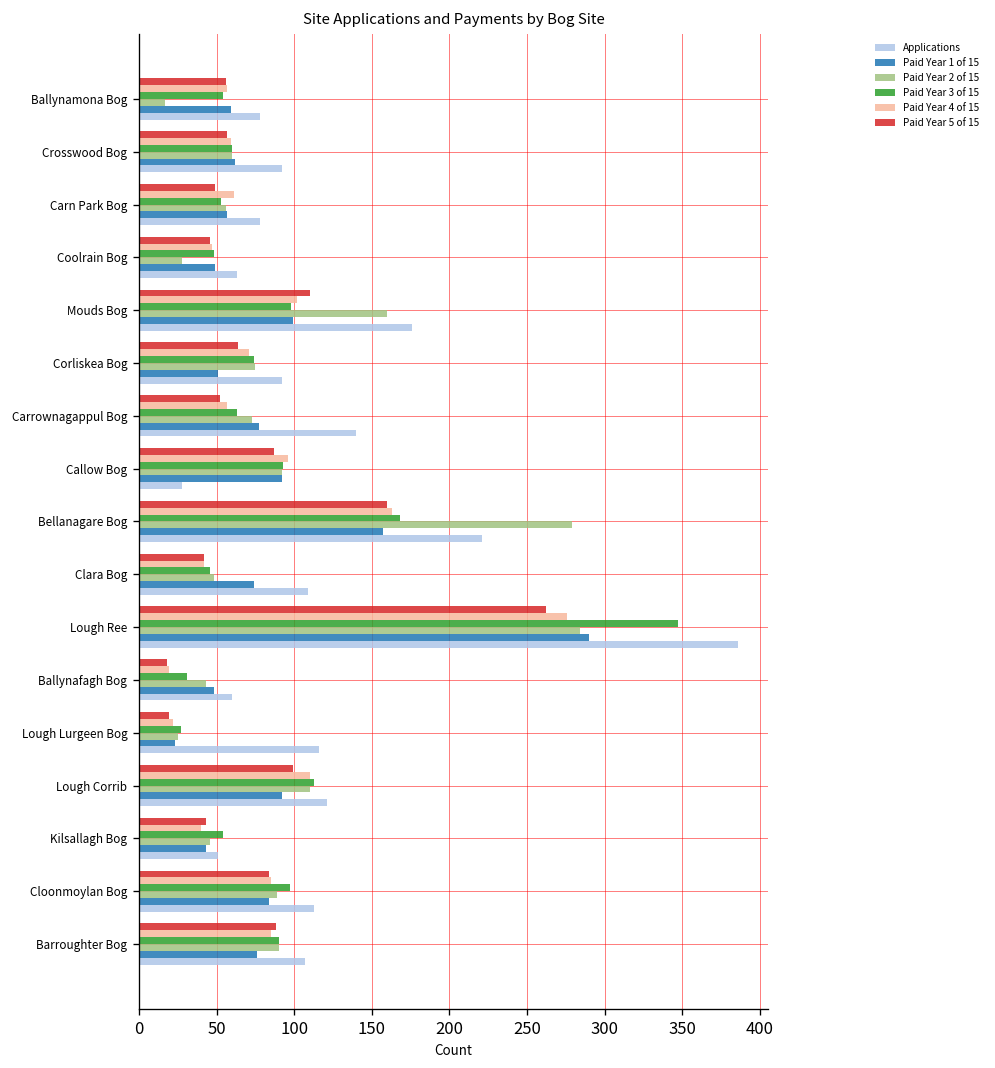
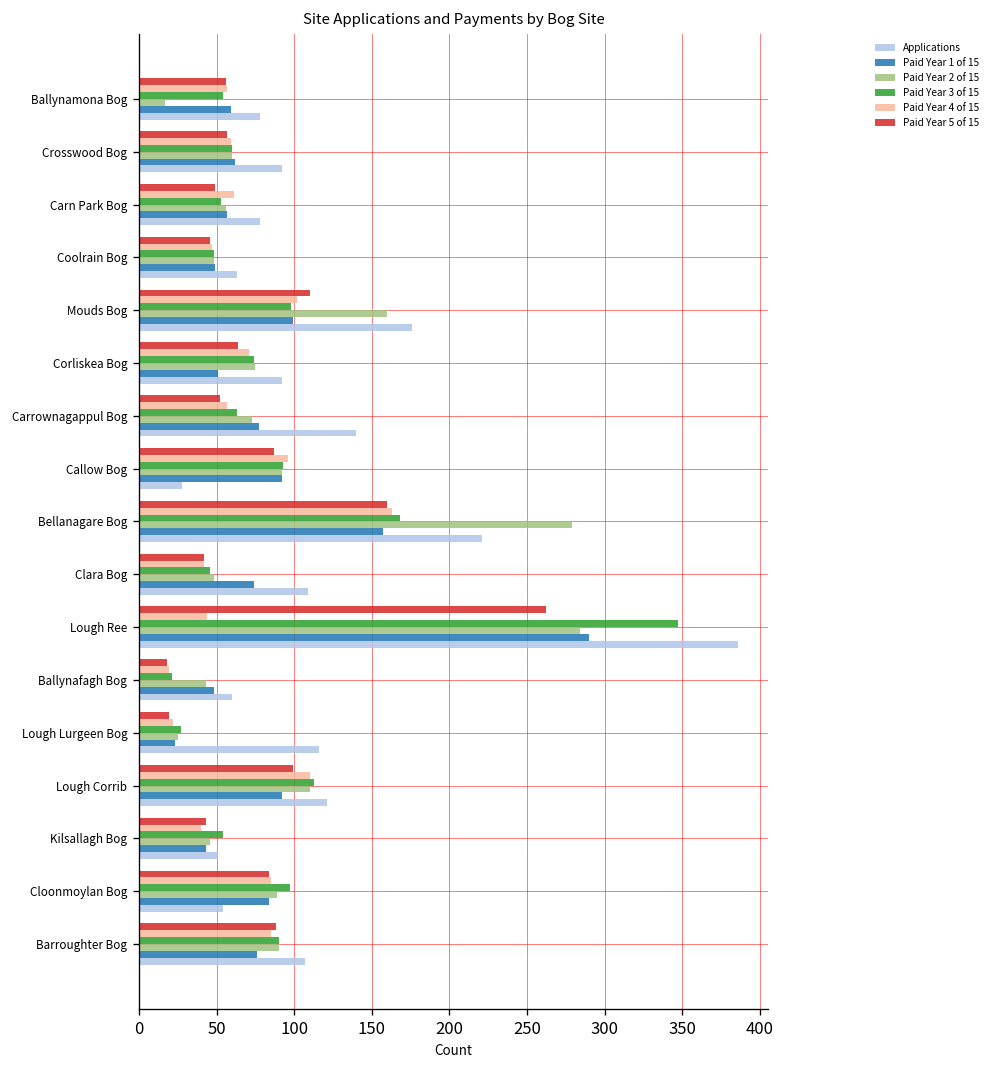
Paid Year 2 of 15, Coolrain Bog: 28 -> 48
Paid Year 4 of 15, Lough Ree: 276 -> 44
Paid Year 3 of 15, Ballynafagh Bog: 31 -> 21
Applications, Cloonmoylan Bog: 113 -> 54
